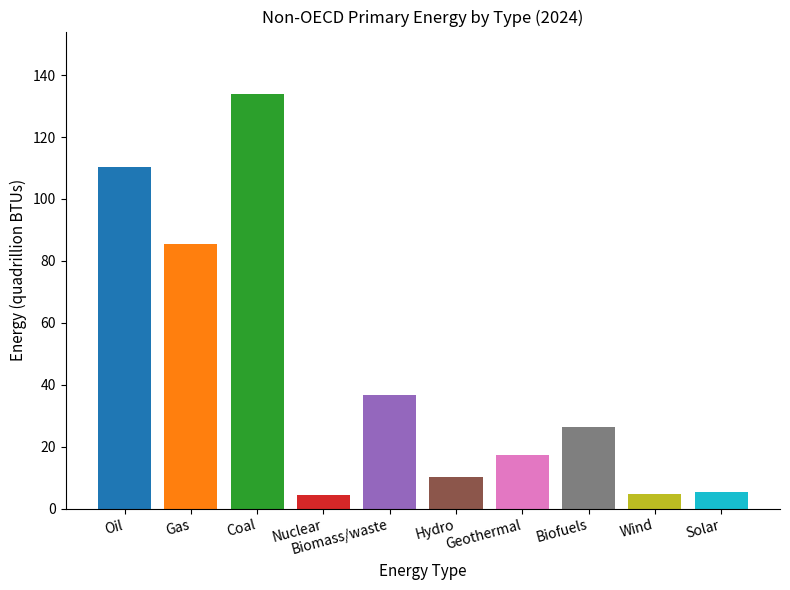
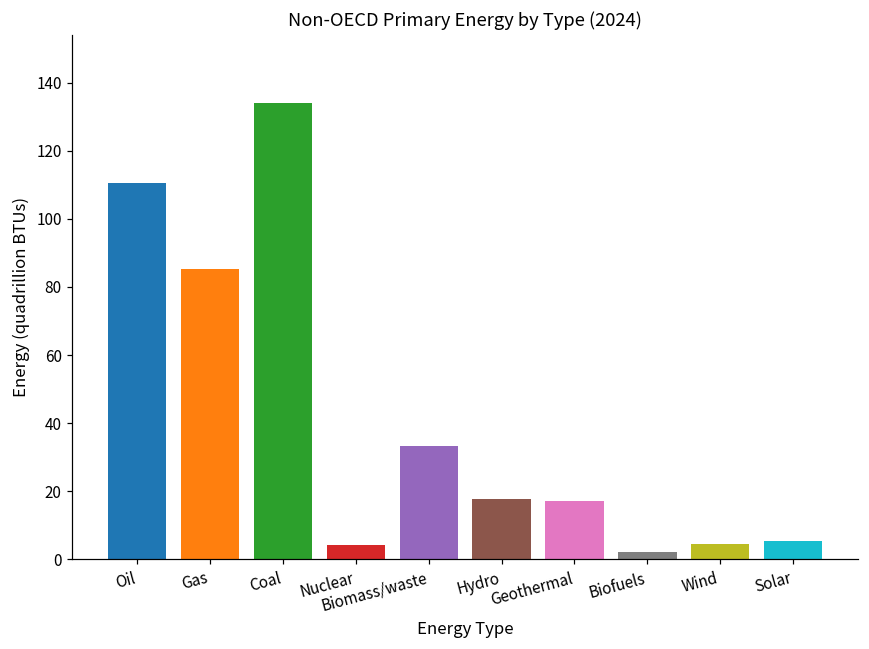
Biomass/waste: 37 -> 33
Hydro: 10 -> 18
Biofuels: 26 -> 2
